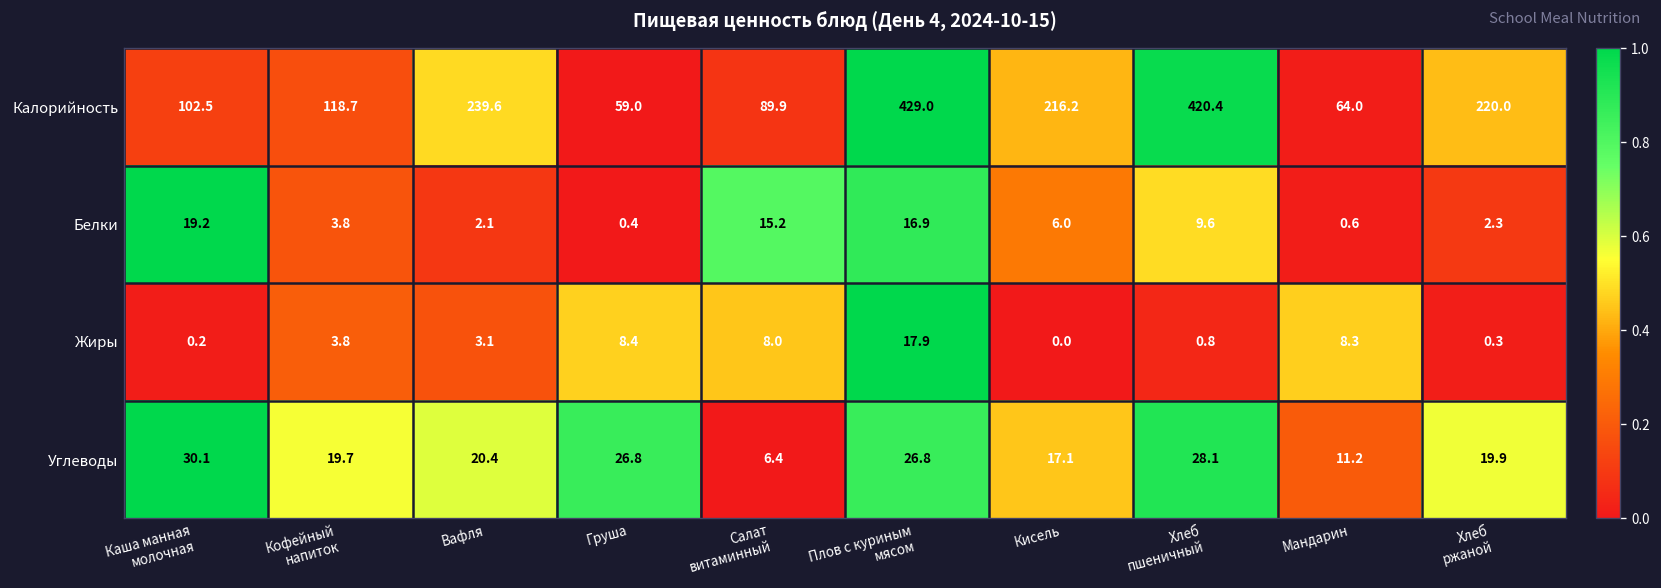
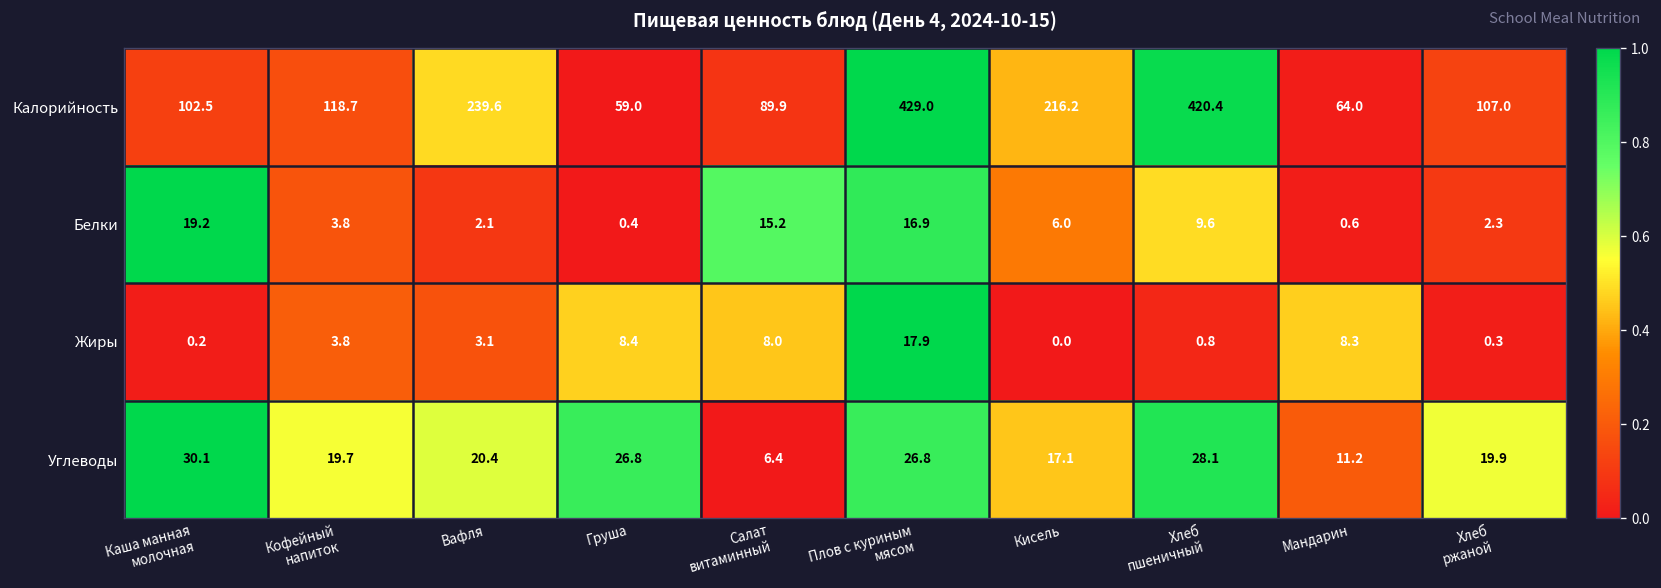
Калорийность, Хлеб ржаной: 220.0 -> 107.0
